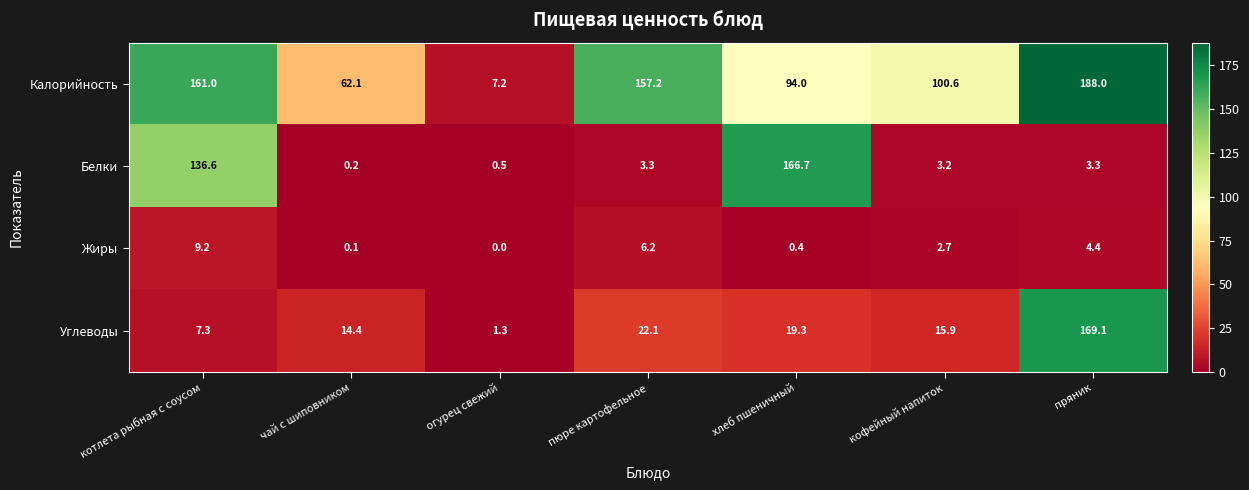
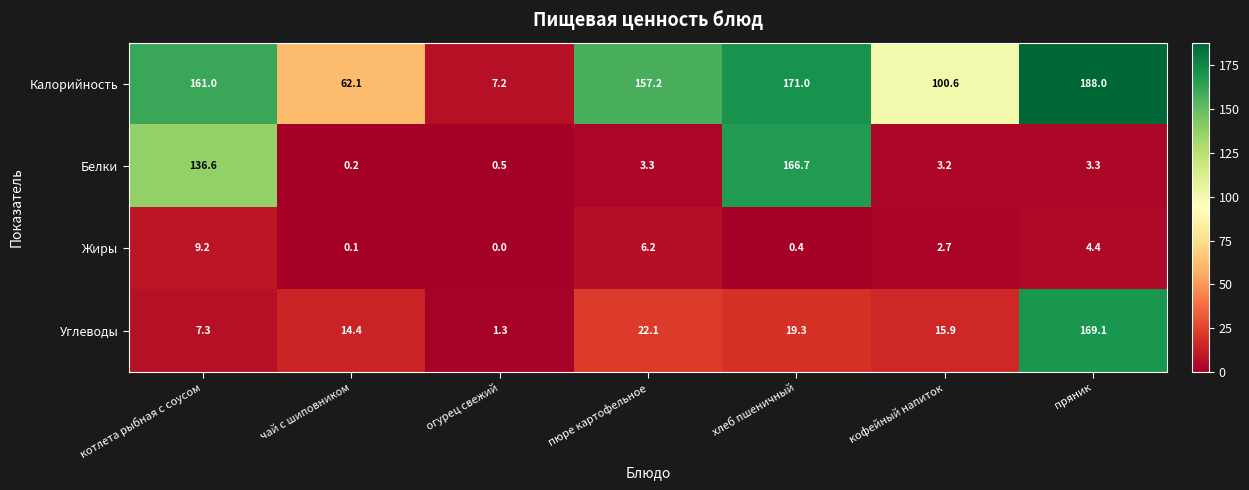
Калорийность, хлеб пшеничный: 94.0 -> 171.0
